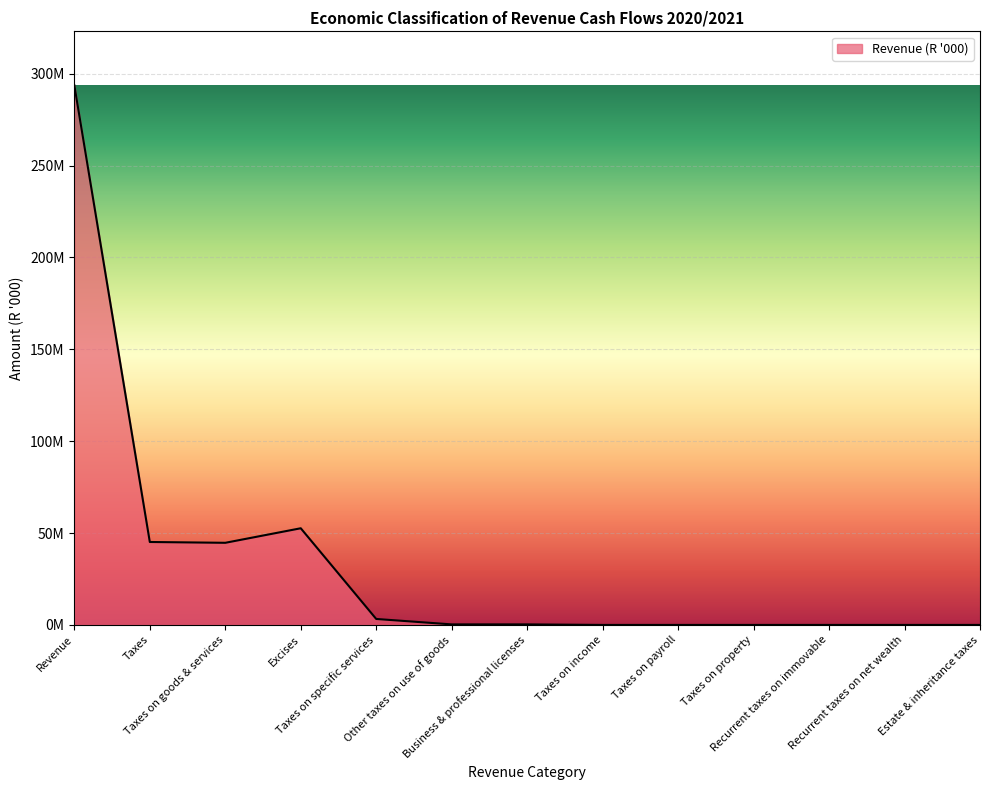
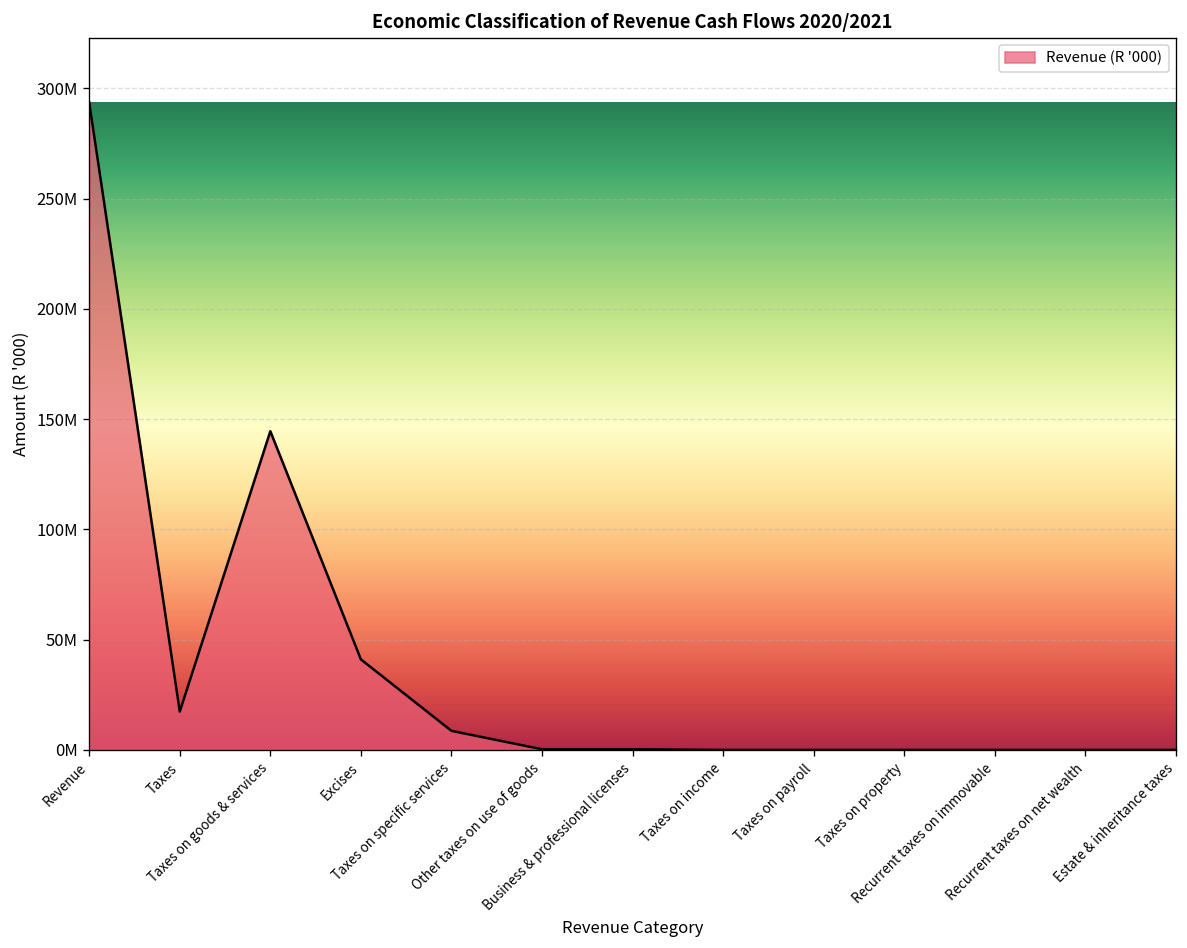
Taxes: 45000000 -> 17000000
Taxes on goods & services: 45000000 -> 145000000
Excises: 53000000 -> 41000000
Taxes on specific services: 3000000 -> 9000000
